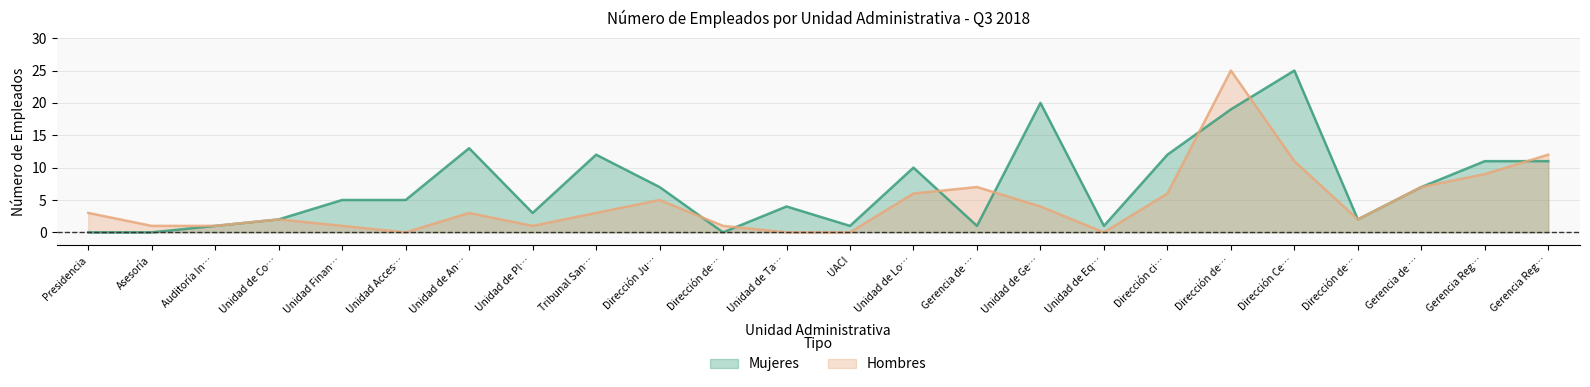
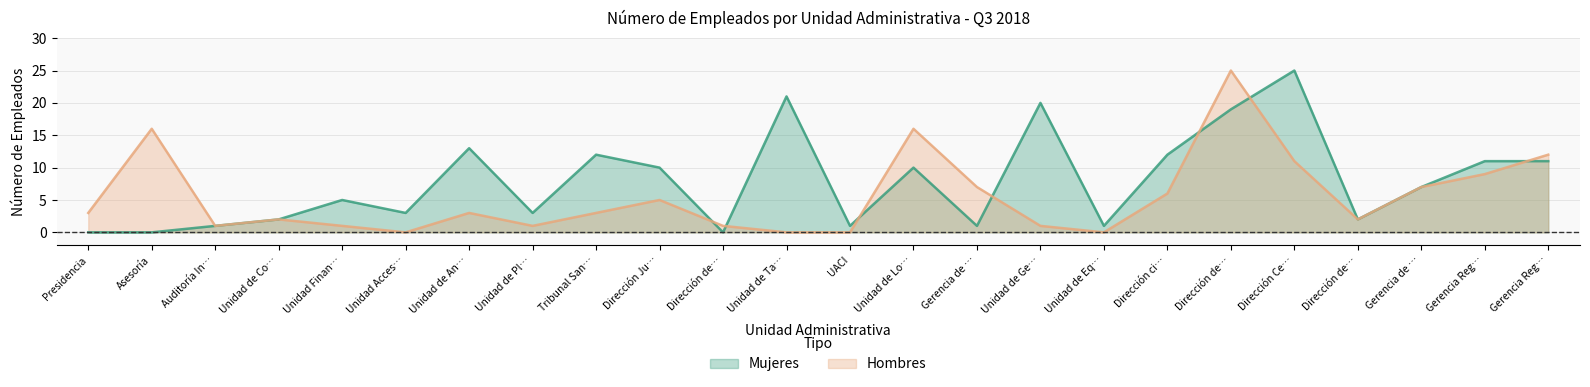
Hombres, Asesoría: 1 -> 16
Mujeres, Unidad Acces…: 5 -> 3
Mujeres, Dirección Ju…: 7 -> 10
Mujeres, Unidad de Ta…: 4 -> 21
Hombres, Unidad de Lo…: 6 -> 16
Hombres, Unidad de Ge…: 4 -> 1
